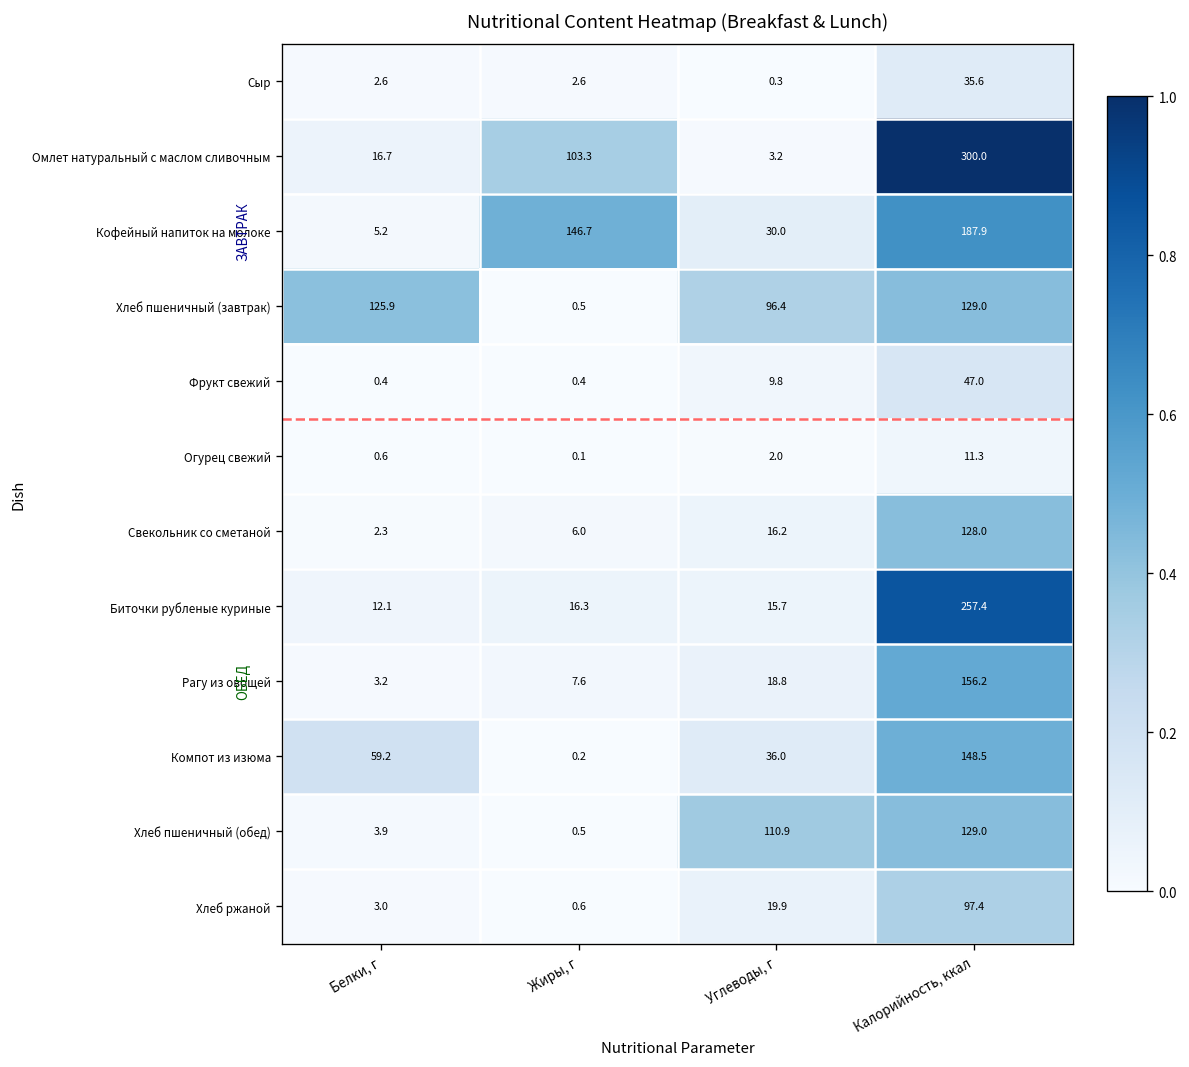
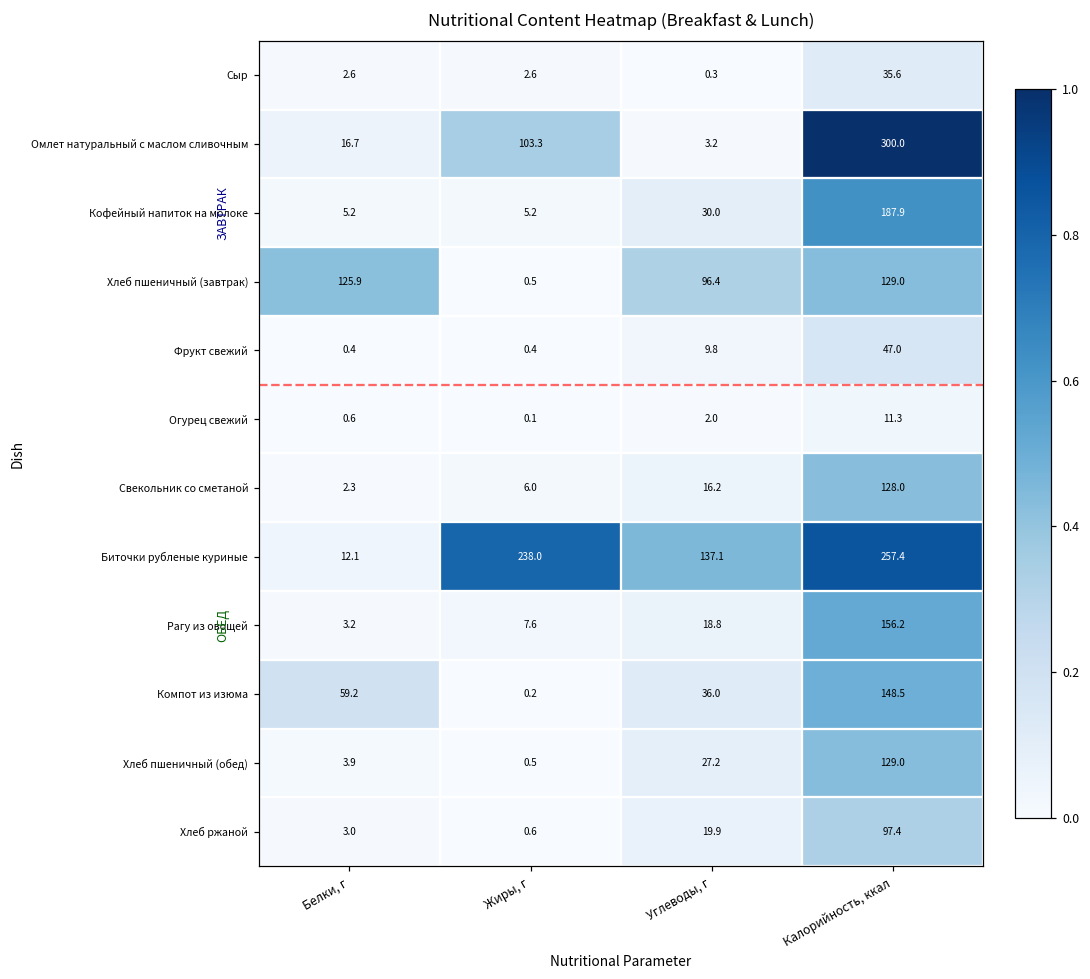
Кофейный напиток на молоке, Жиры, г: 146.7 -> 5.2
Биточки рубленые куриные, Жиры, г: 16.3 -> 238.0
Биточки рубленые куриные, Углеводы, г: 15.7 -> 137.1
Хлеб пшеничный (обед), Углеводы, г: 110.9 -> 27.2
